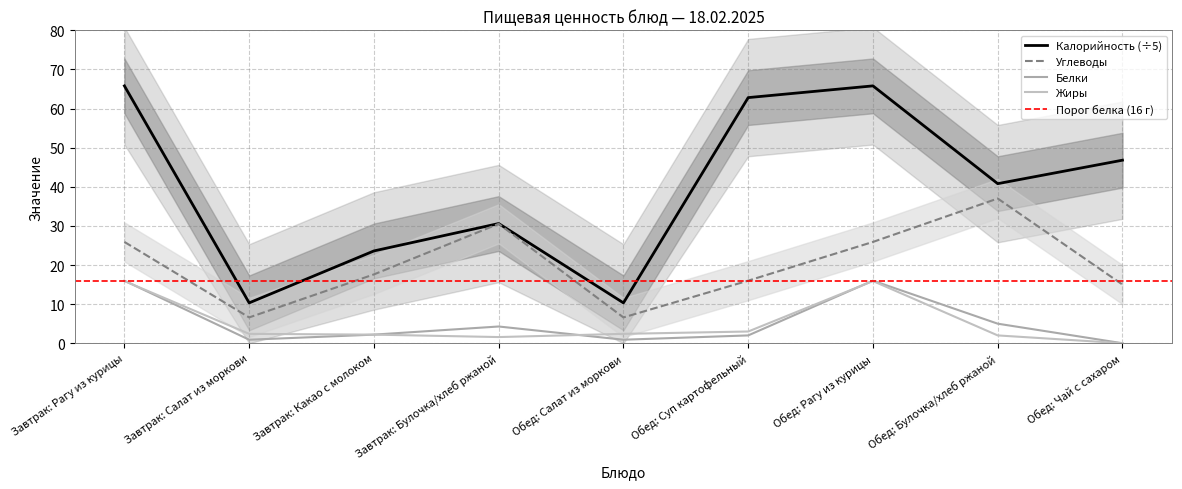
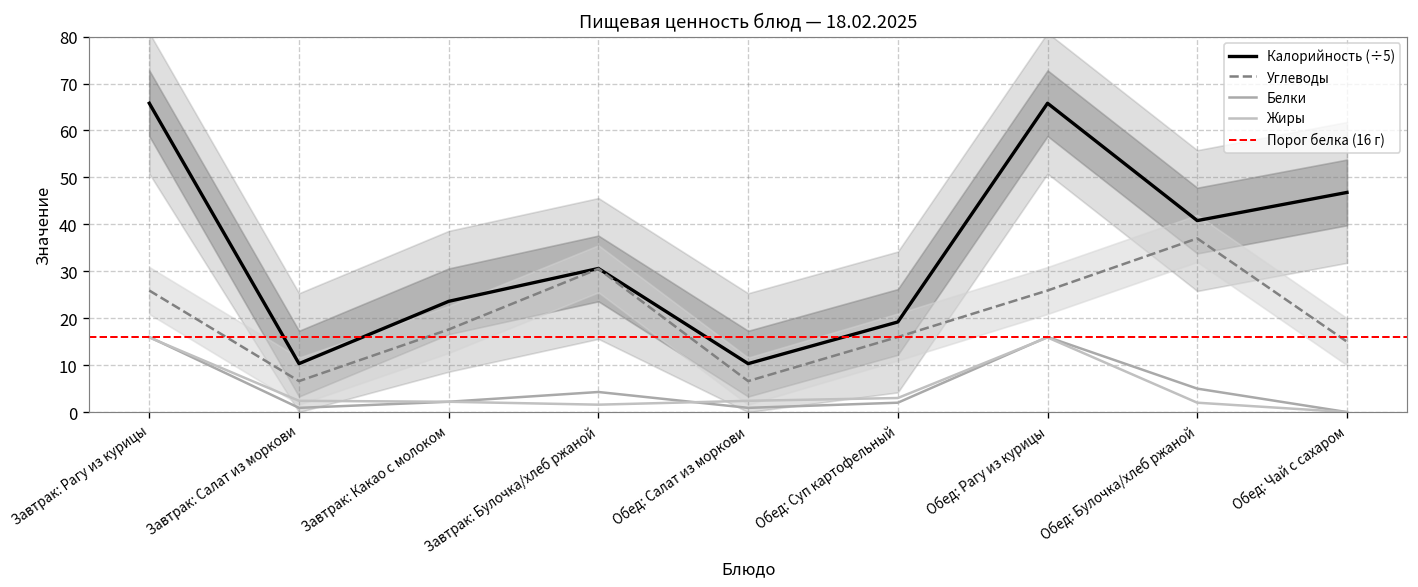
Калорийность (÷5), Обед: Суп картофельный: 63 -> 19
